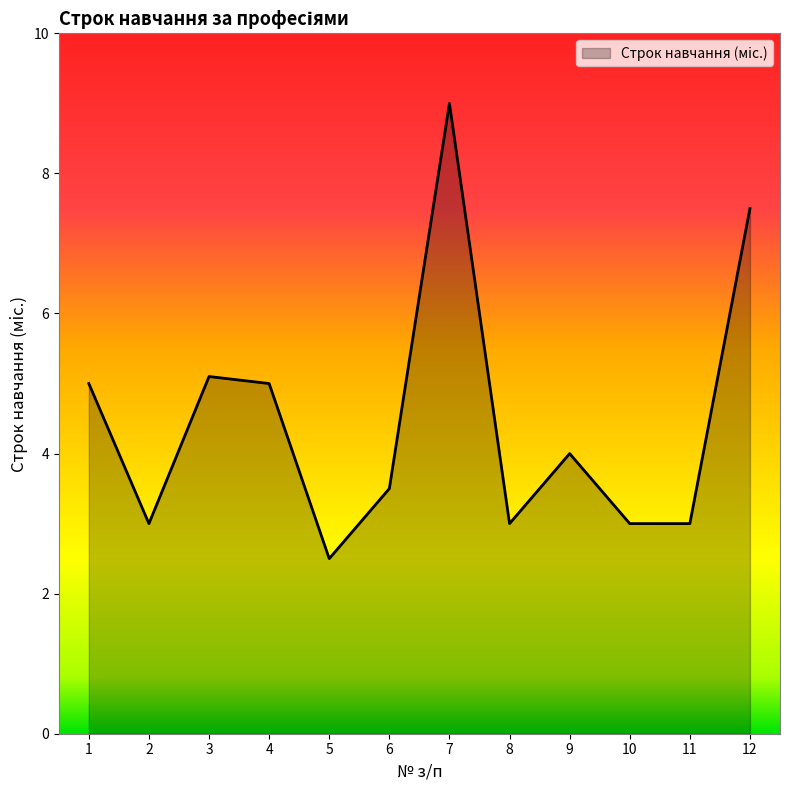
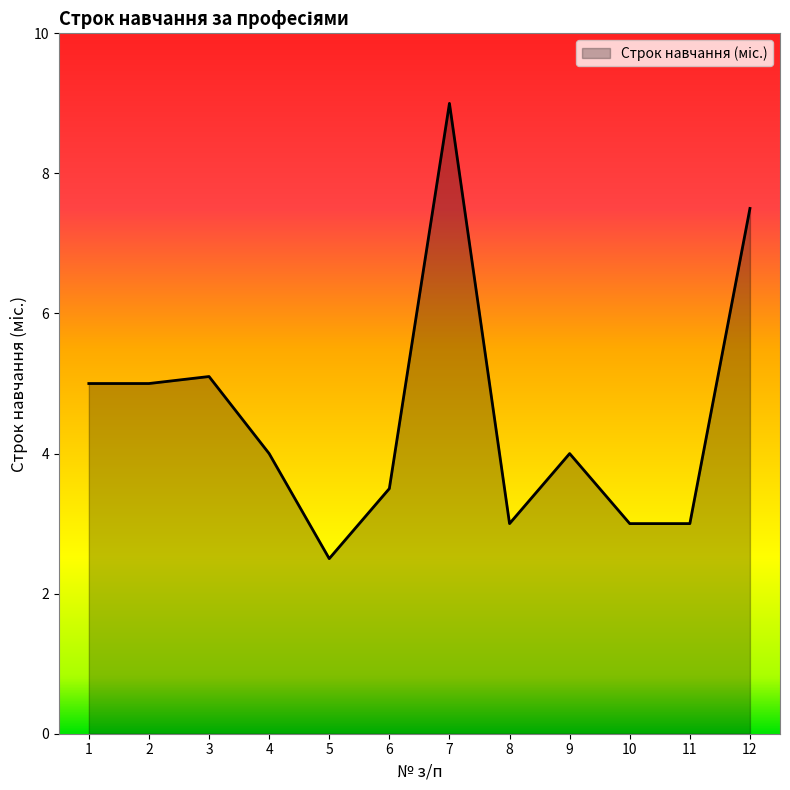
2: 3 -> 5
4: 5 -> 4
